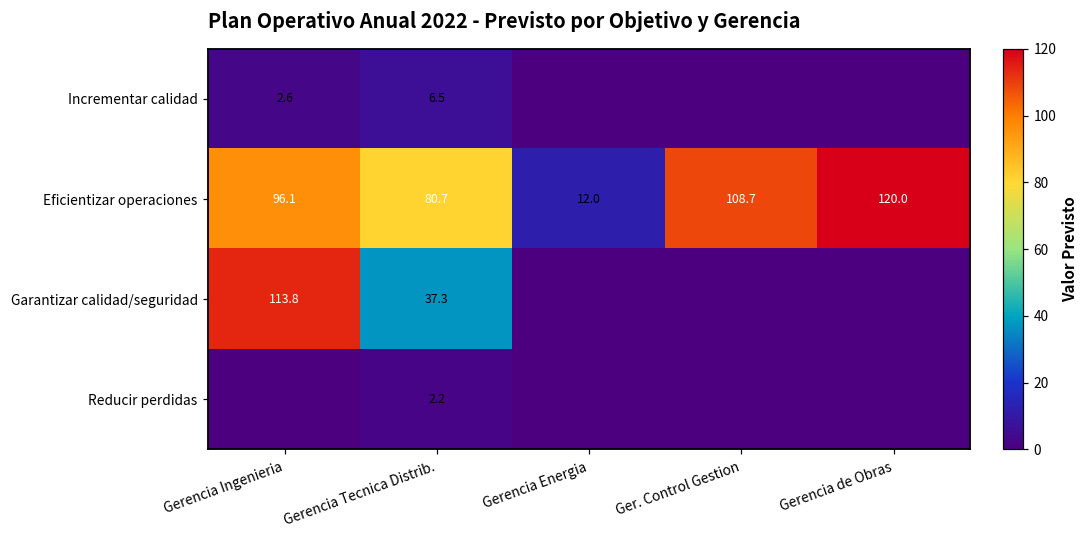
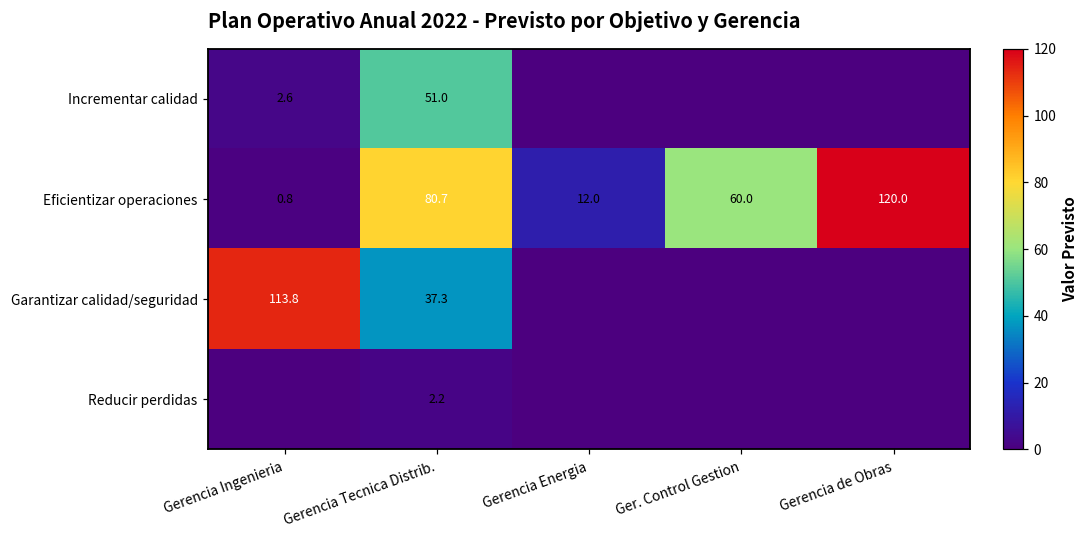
Incrementar calidad, Gerencia Tecnica Distrib.: 6.5 -> 51.0
Eficientizar operaciones, Gerencia Ingenieria: 96.1 -> 0.8
Eficientizar operaciones, Ger. Control Gestion: 108.7 -> 60.0
